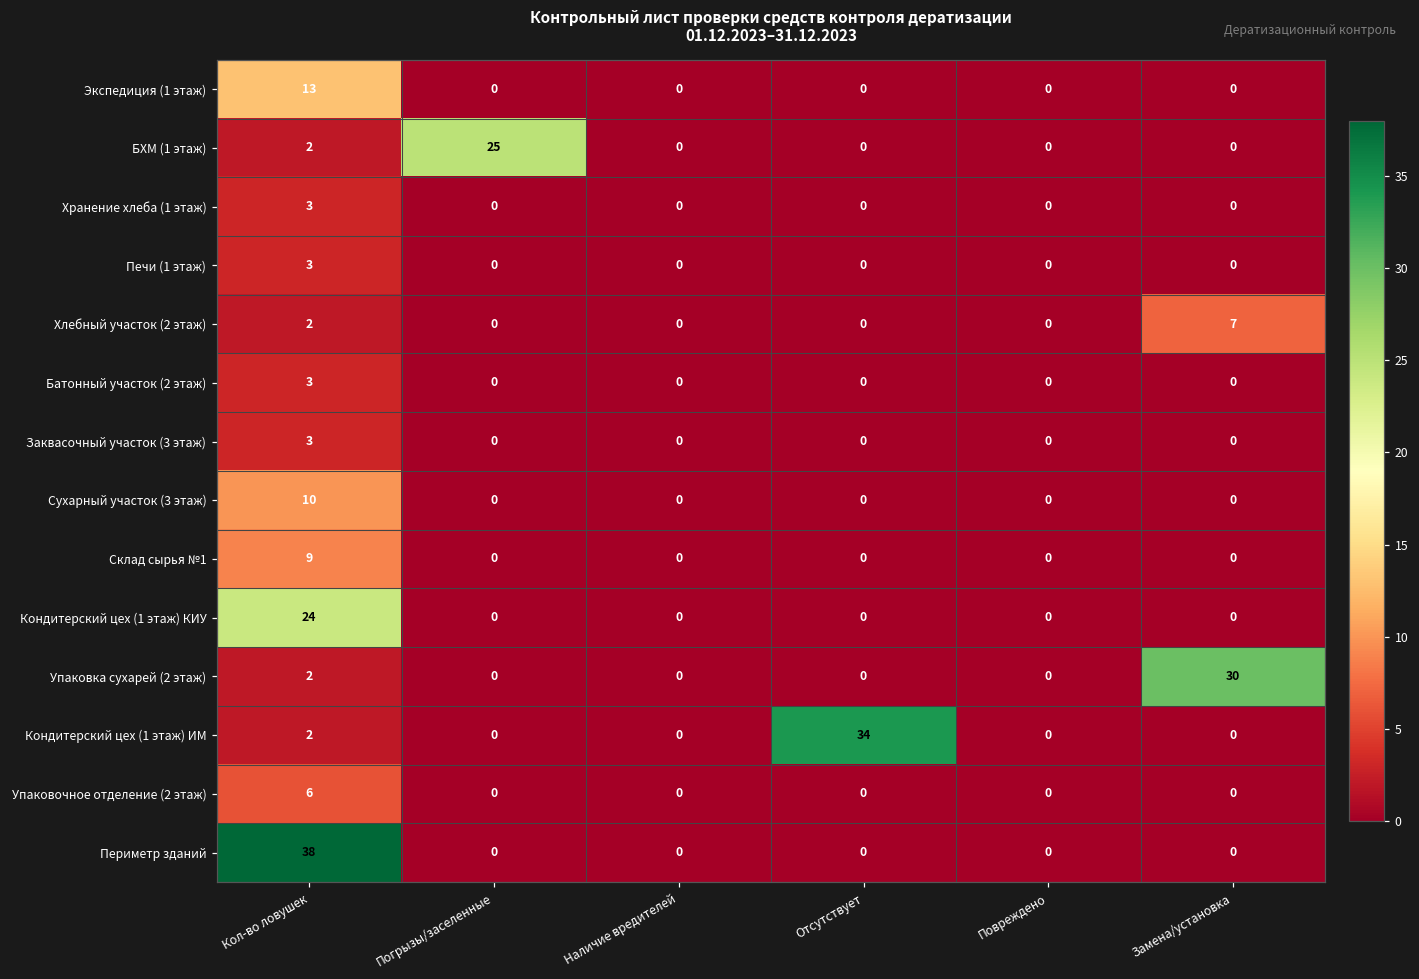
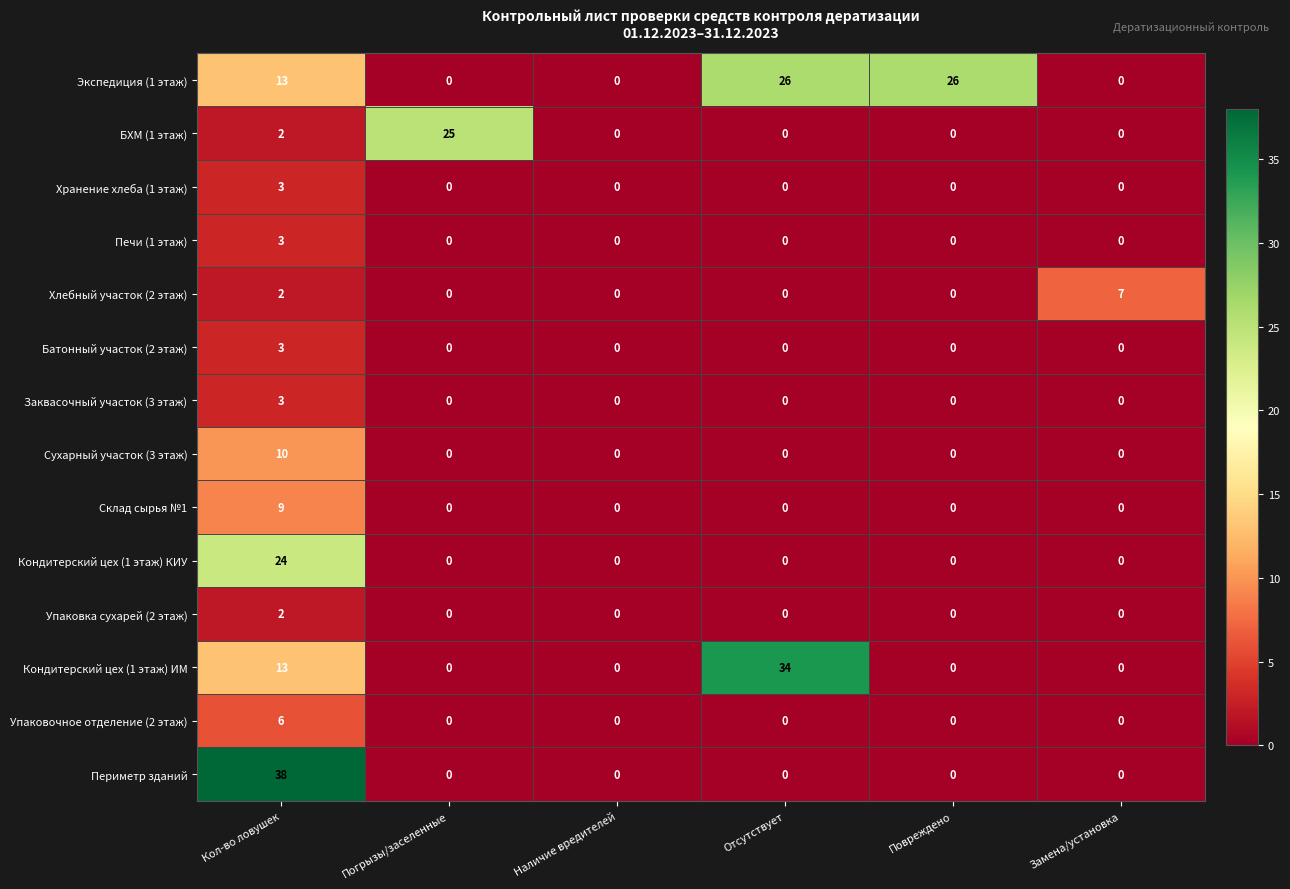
Экспедиция (1 этаж), Отсутствует: 0 -> 26
Экспедиция (1 этаж), Повреждено: 0 -> 26
Упаковка сухарей (2 этаж), Замена/установка: 30 -> 0
Кондитерский цех (1 этаж) ИМ, Кол-во ловушек: 2 -> 13
